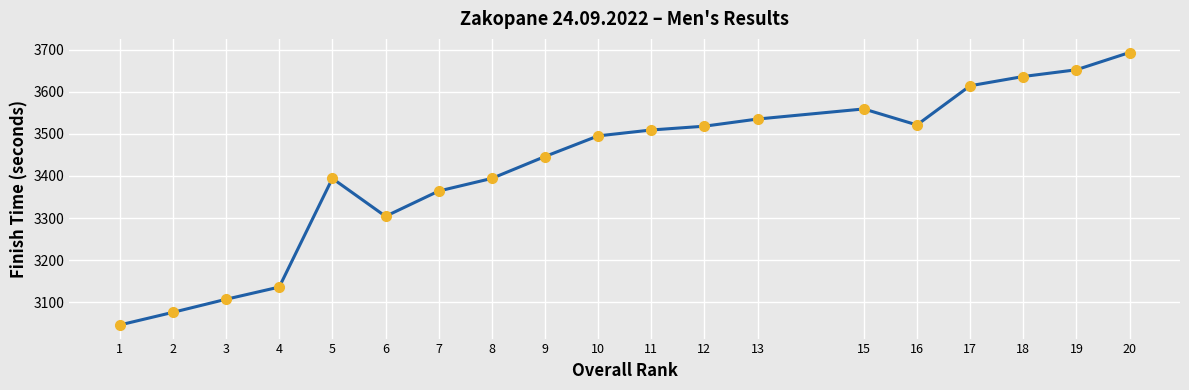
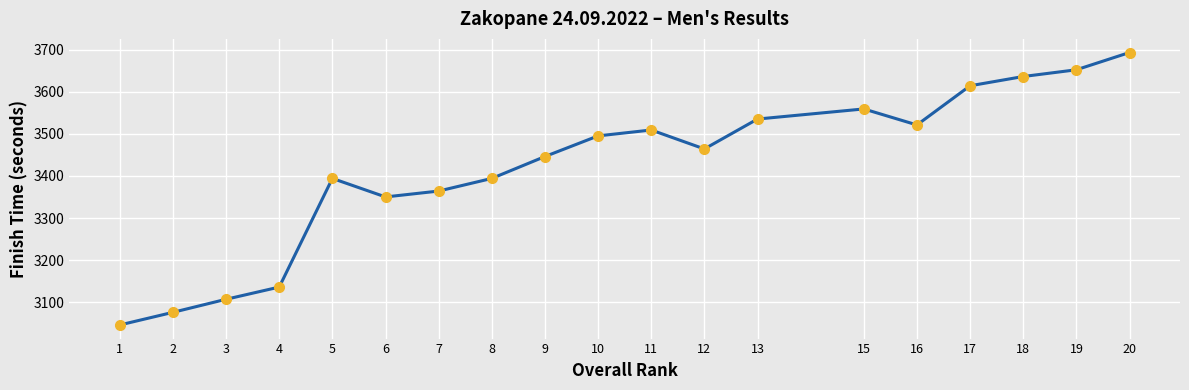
6: 3300 -> 3350
12: 3520 -> 3460
